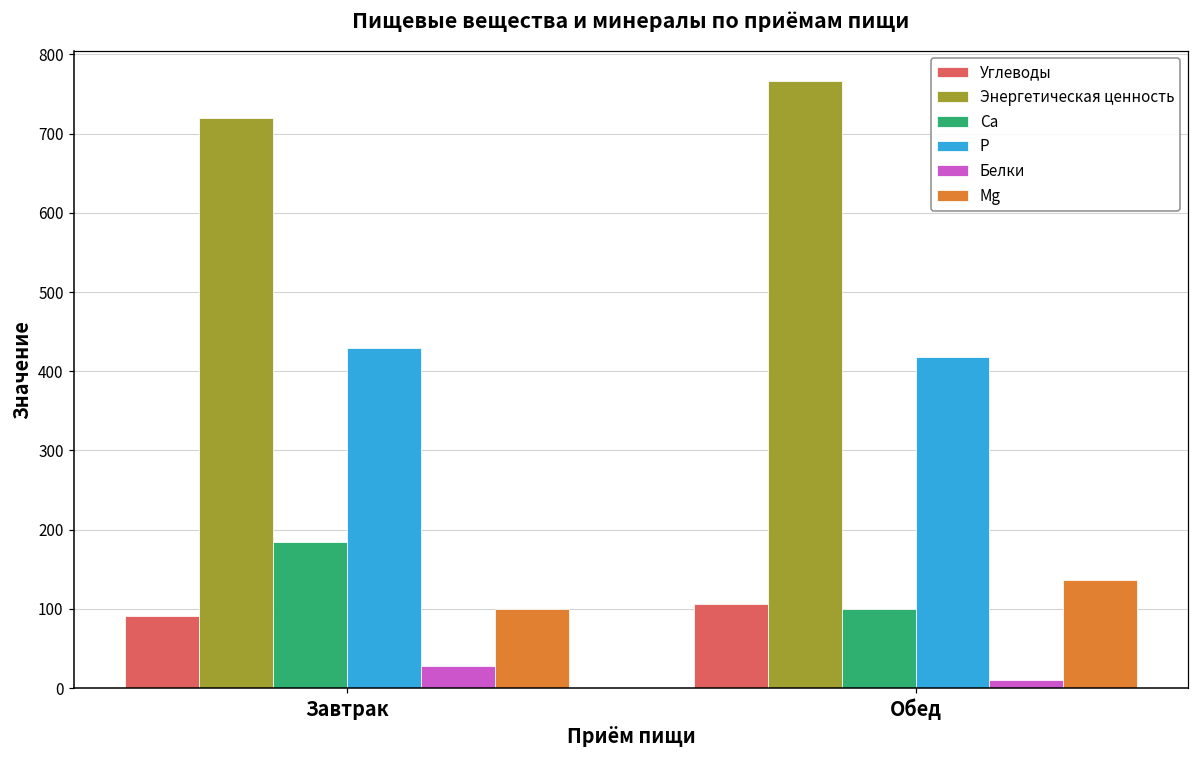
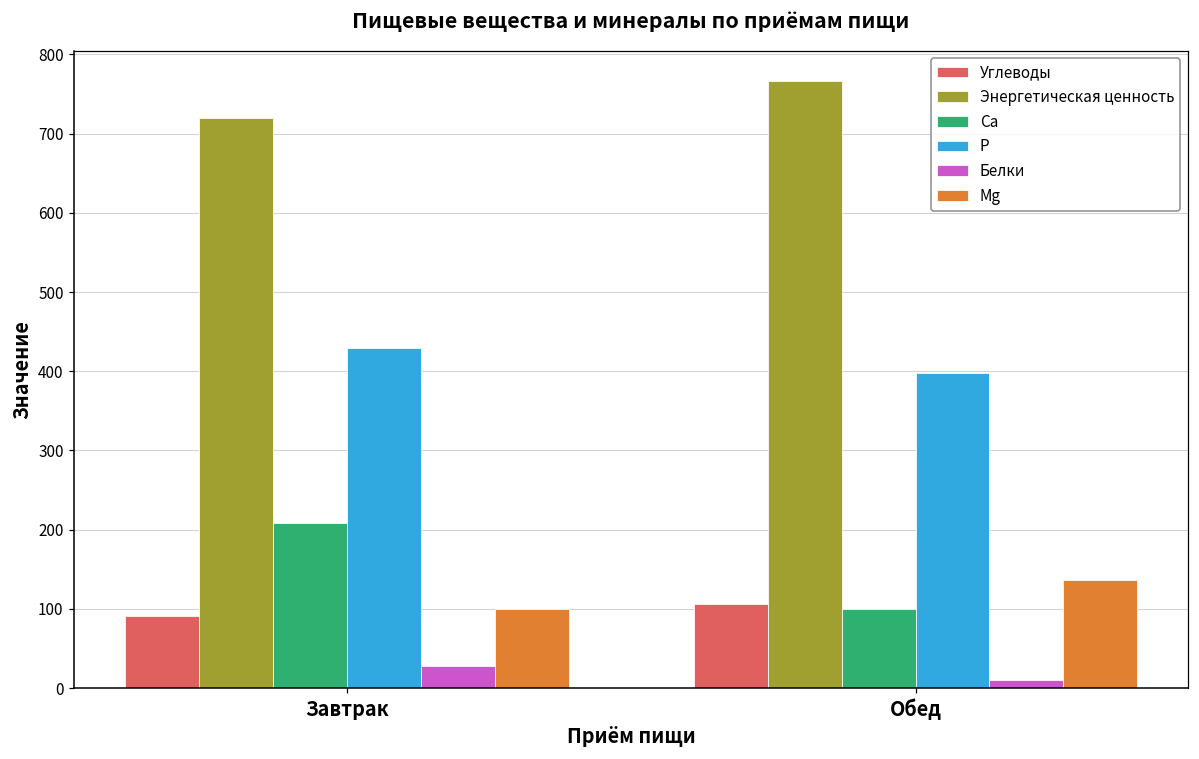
Ca, Завтрак: 180 -> 210
P, Обед: 420 -> 400
